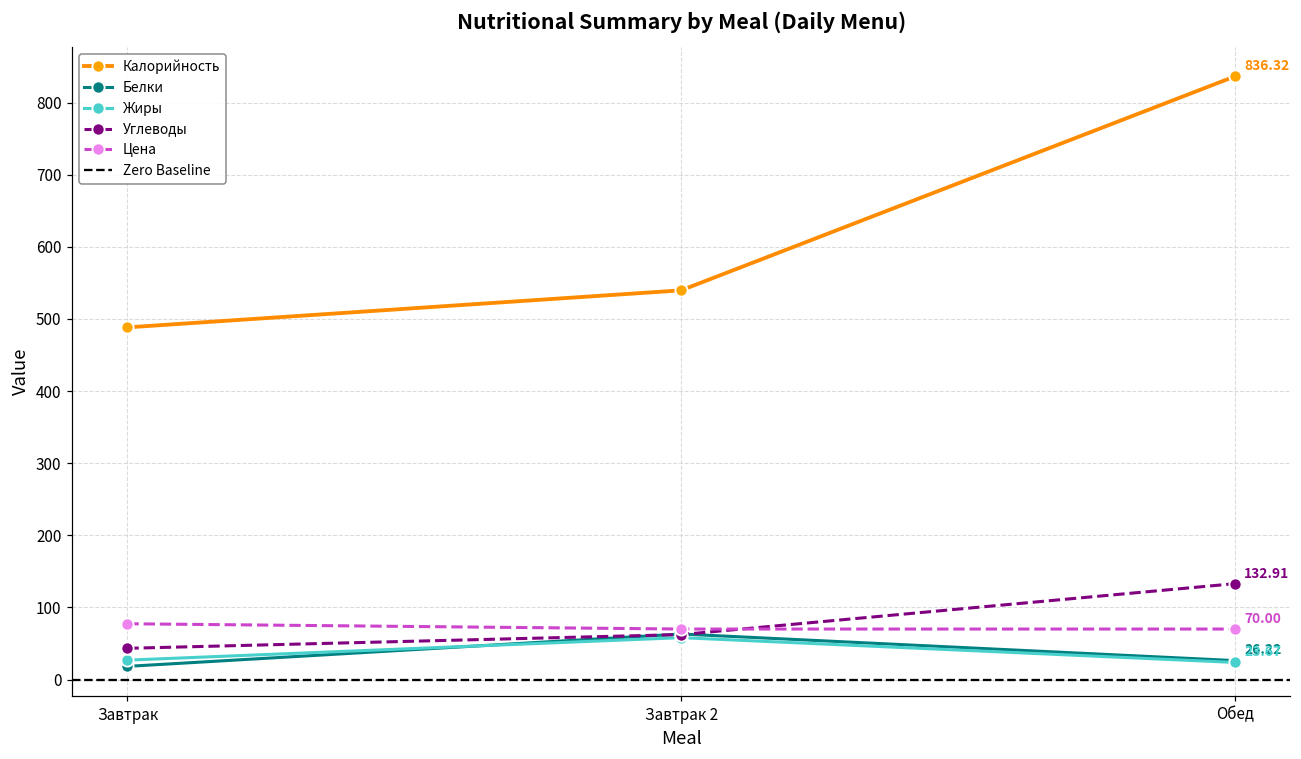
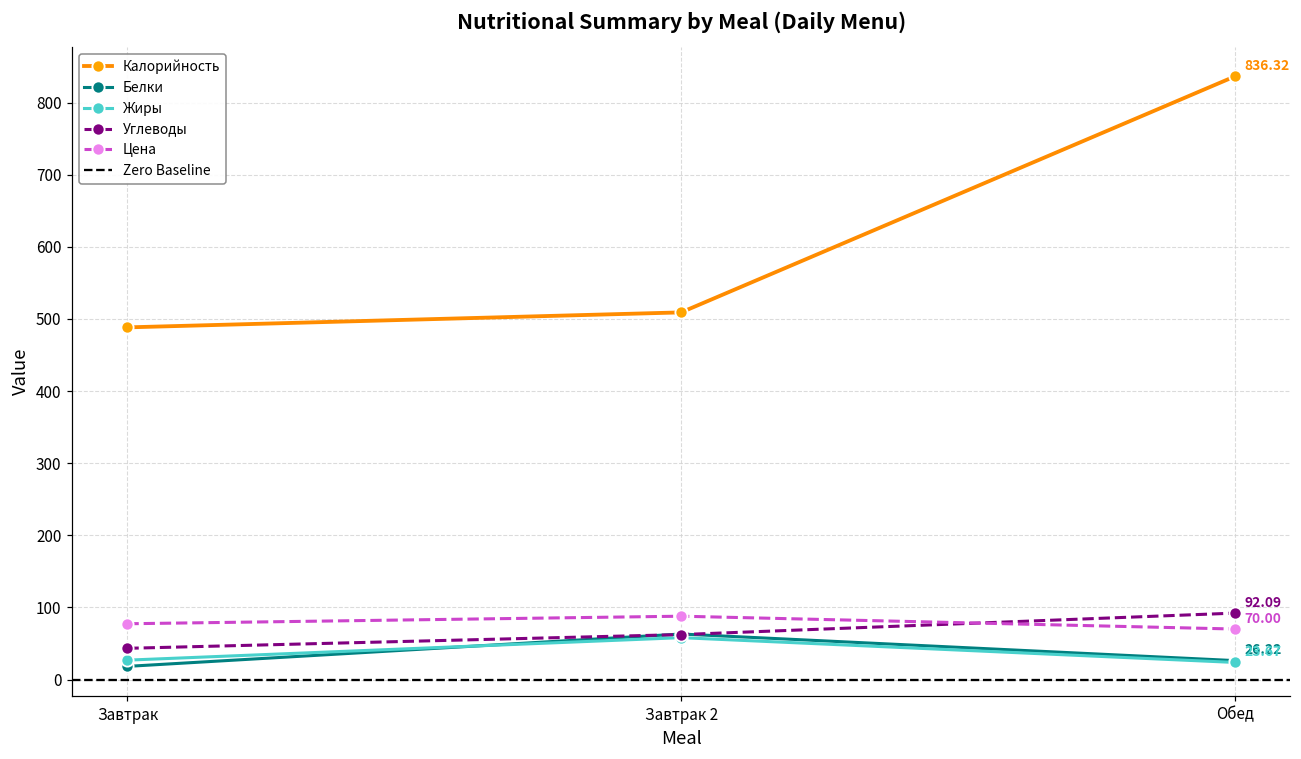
Калорийность, Завтрак 2: 540 -> 510
Цена, Завтрак 2: 70 -> 90
Углеводы, Обед: 132.91 -> 92.09
